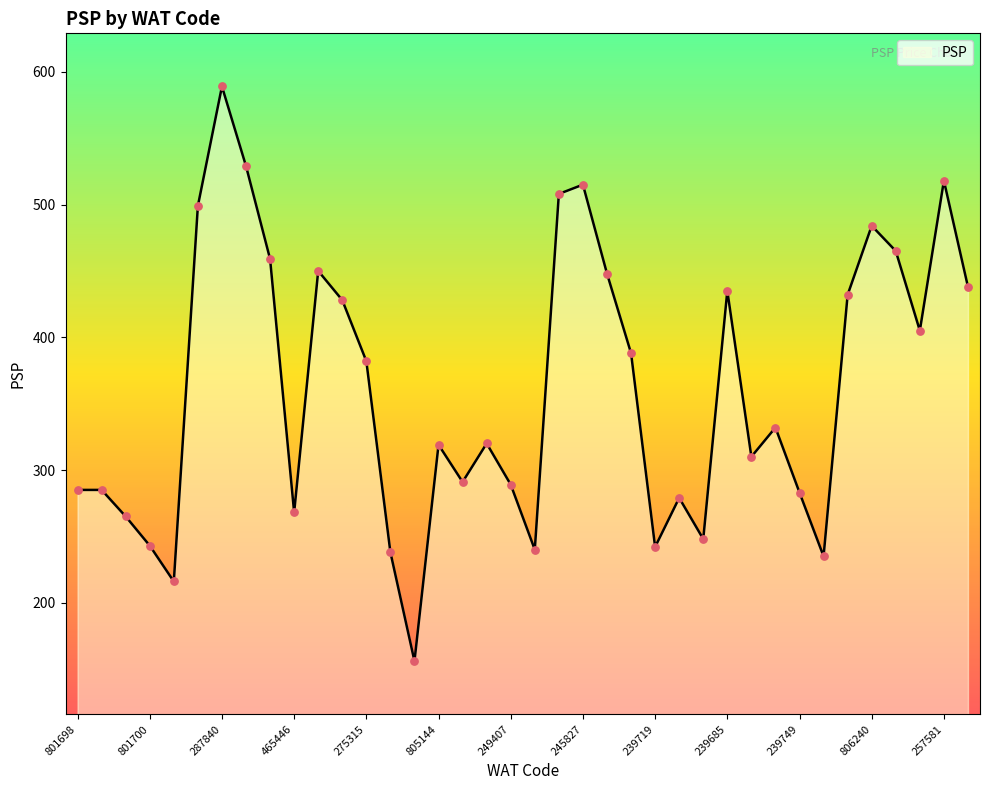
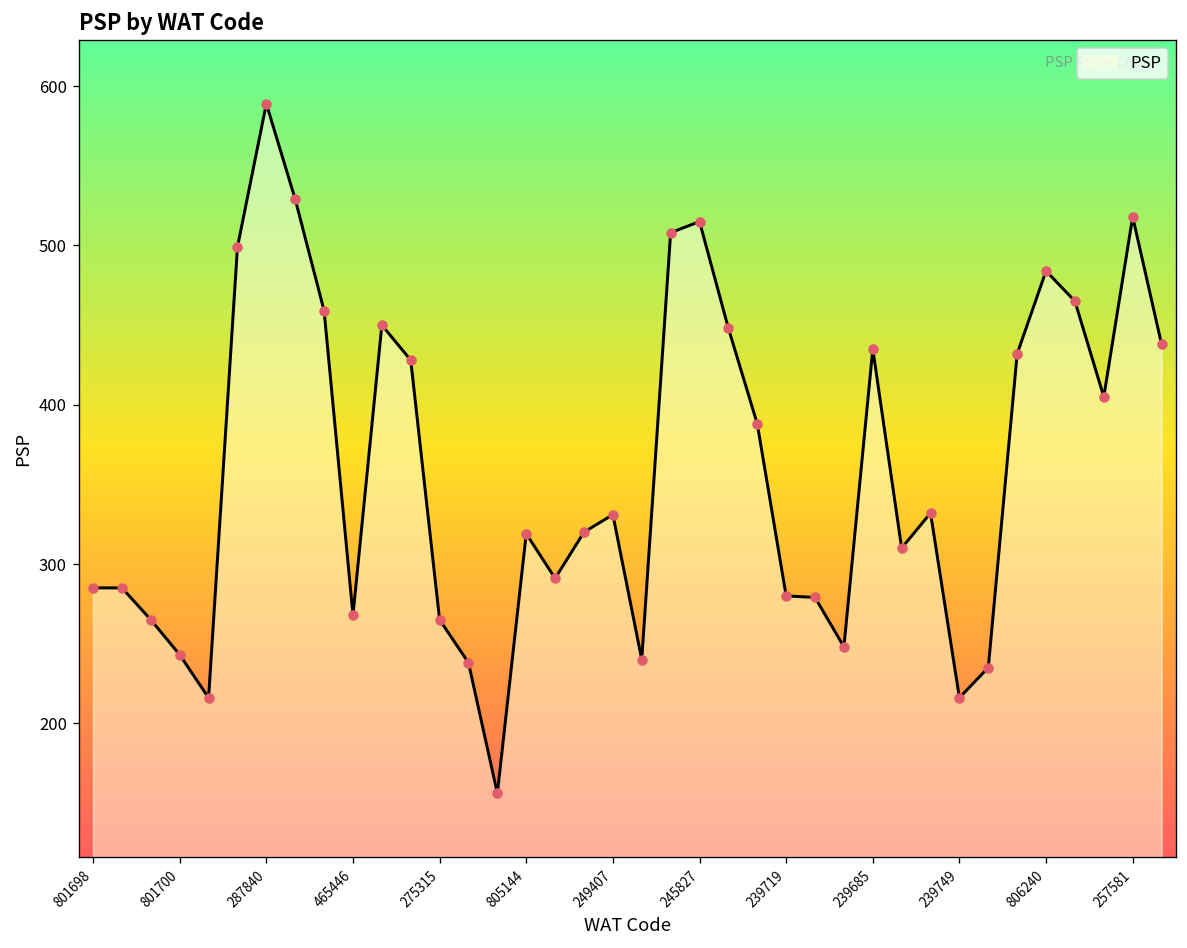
275315: 382 -> 265
249407: 289 -> 331
239719: 242 -> 280
239749: 283 -> 216
